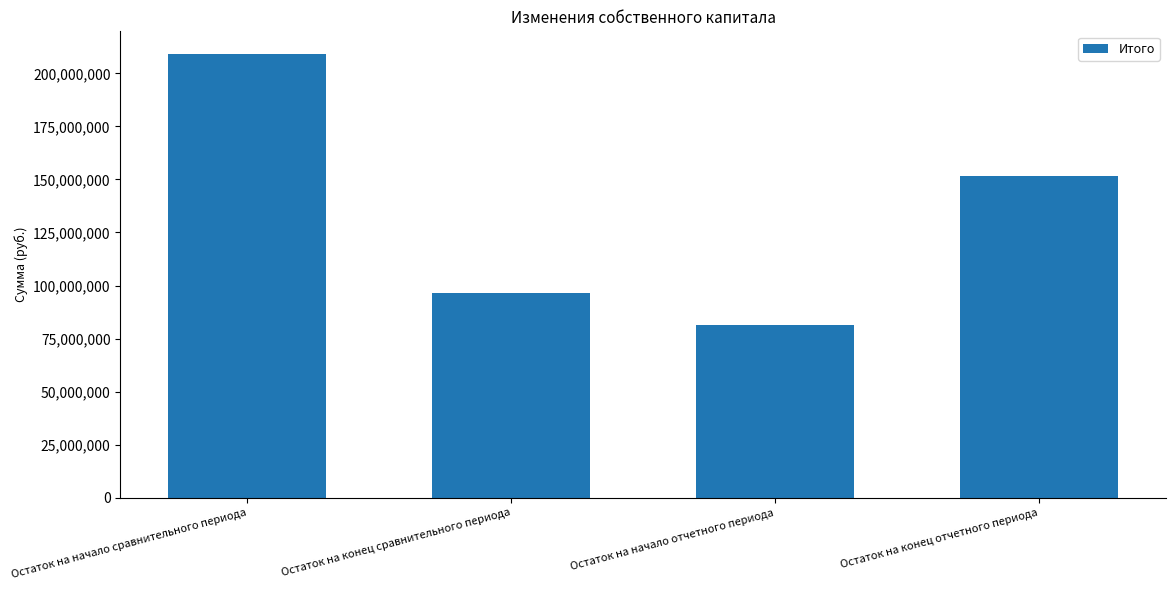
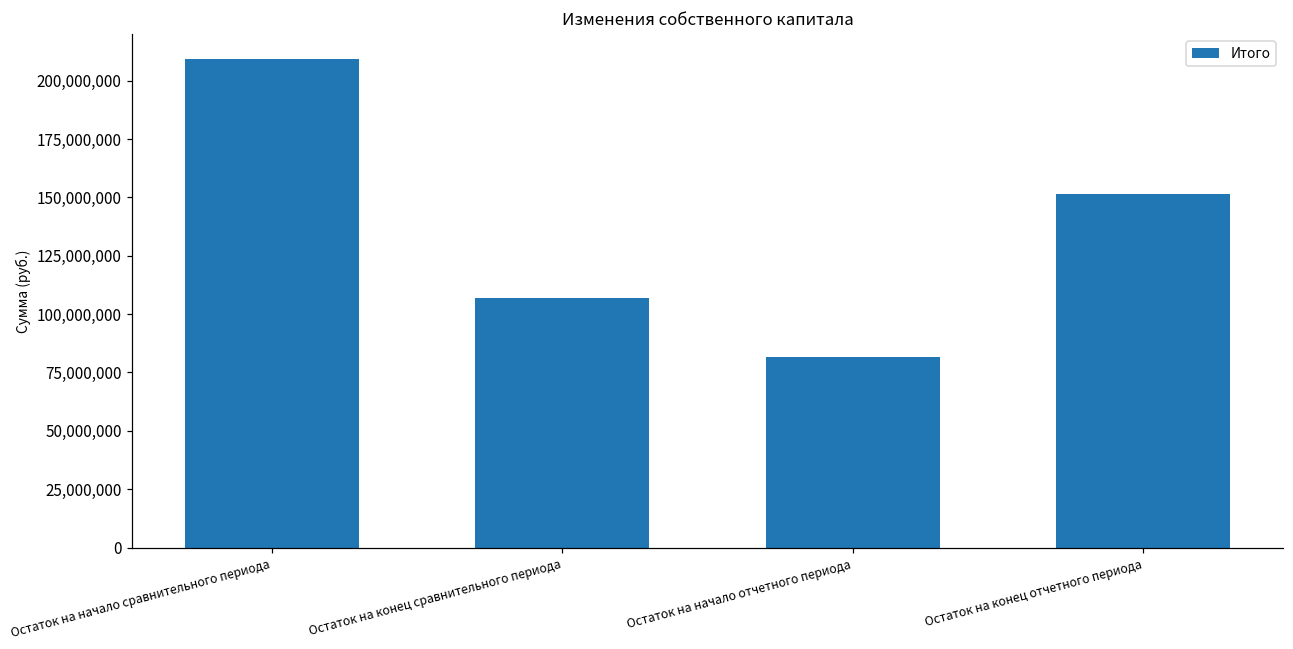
Остаток на конец сравнительного периода: 96,000,000 -> 107,000,000
